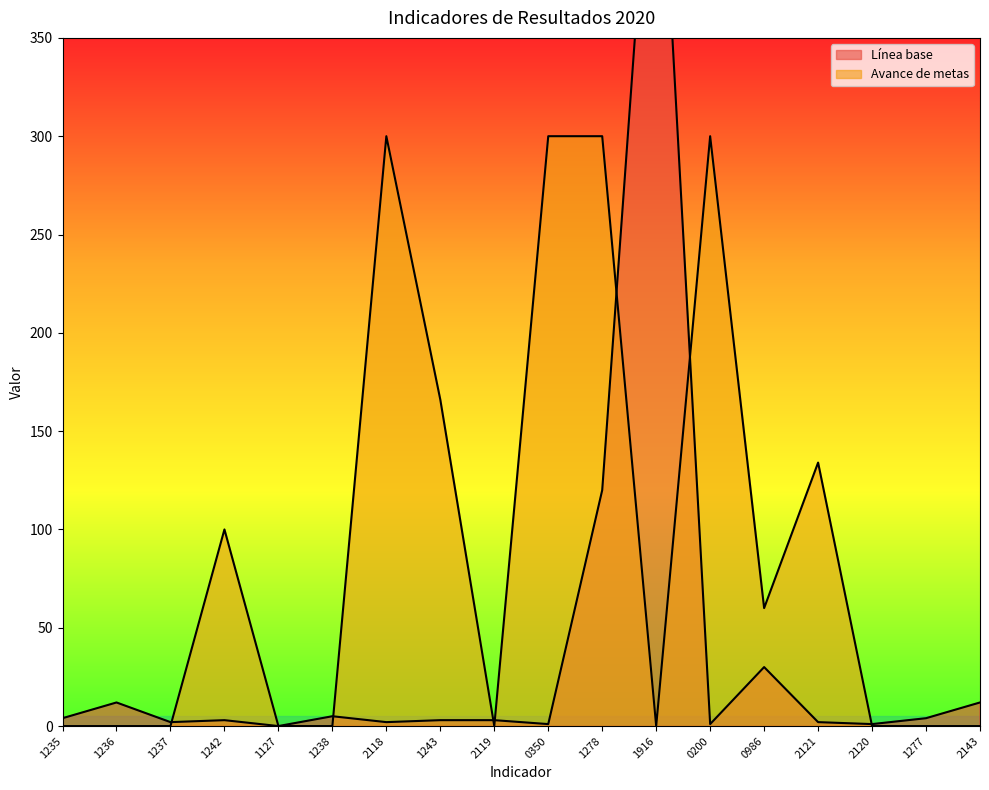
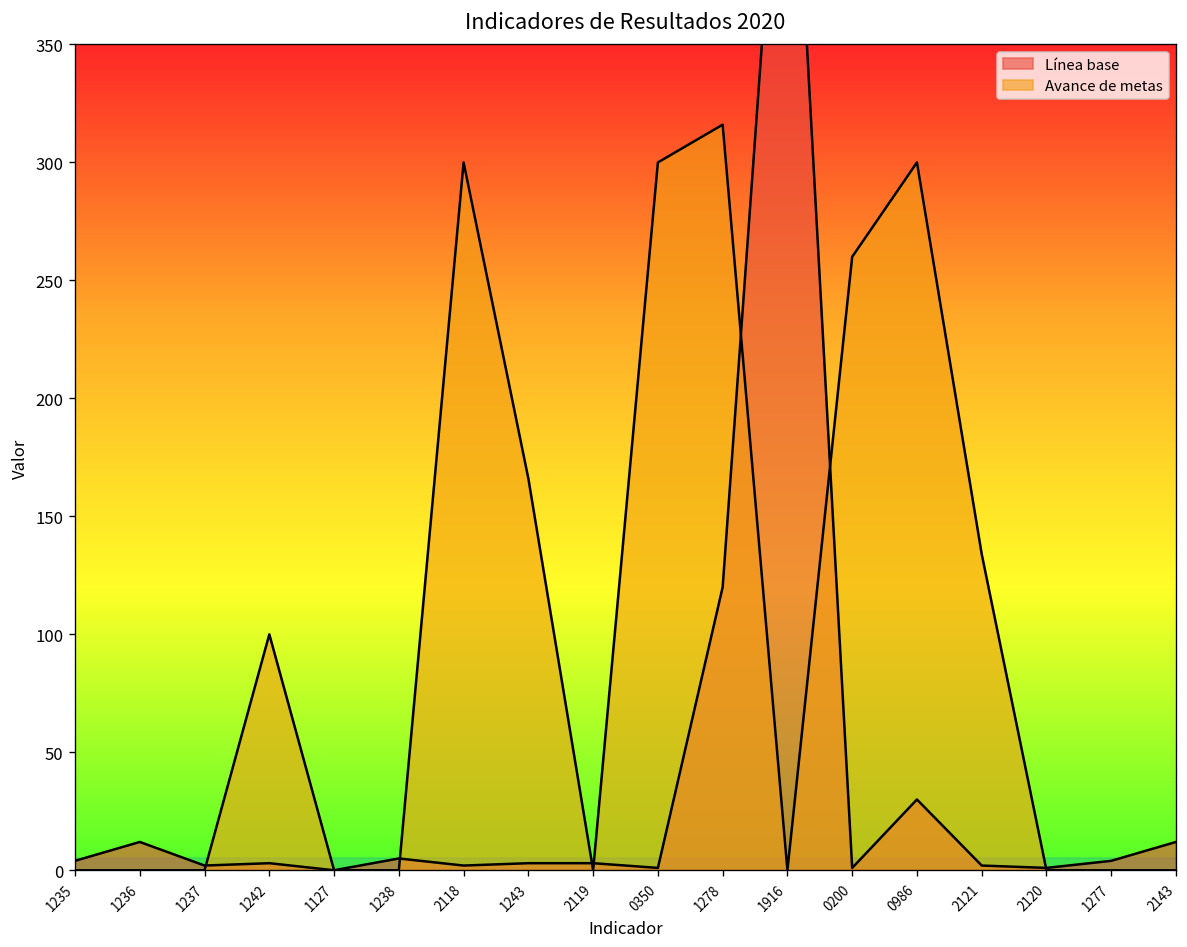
Avance de metas, 1278: 300 -> 316
Avance de metas, 0200: 300 -> 260
Avance de metas, 0986: 60 -> 300
